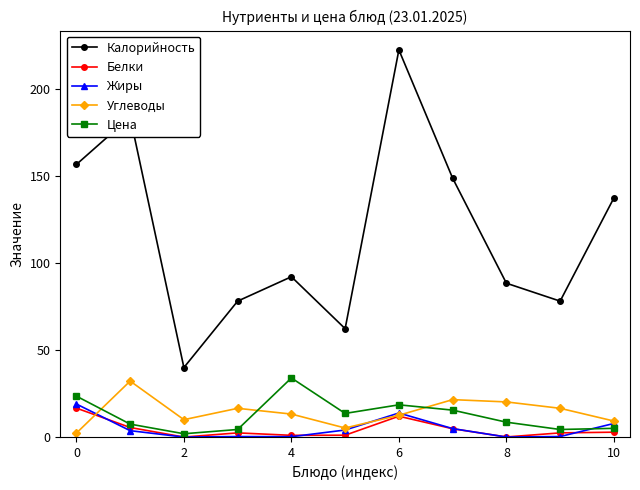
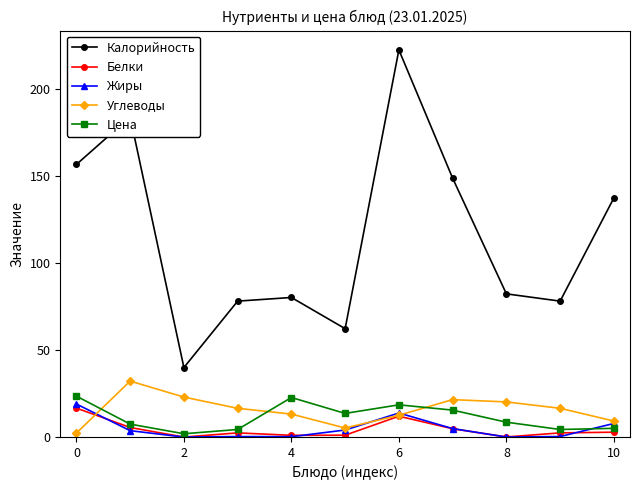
Углеводы, 2: 10 -> 23
Калорийность, 4: 92 -> 80
Цена, 4: 34 -> 23
Калорийность, 8: 88 -> 82
